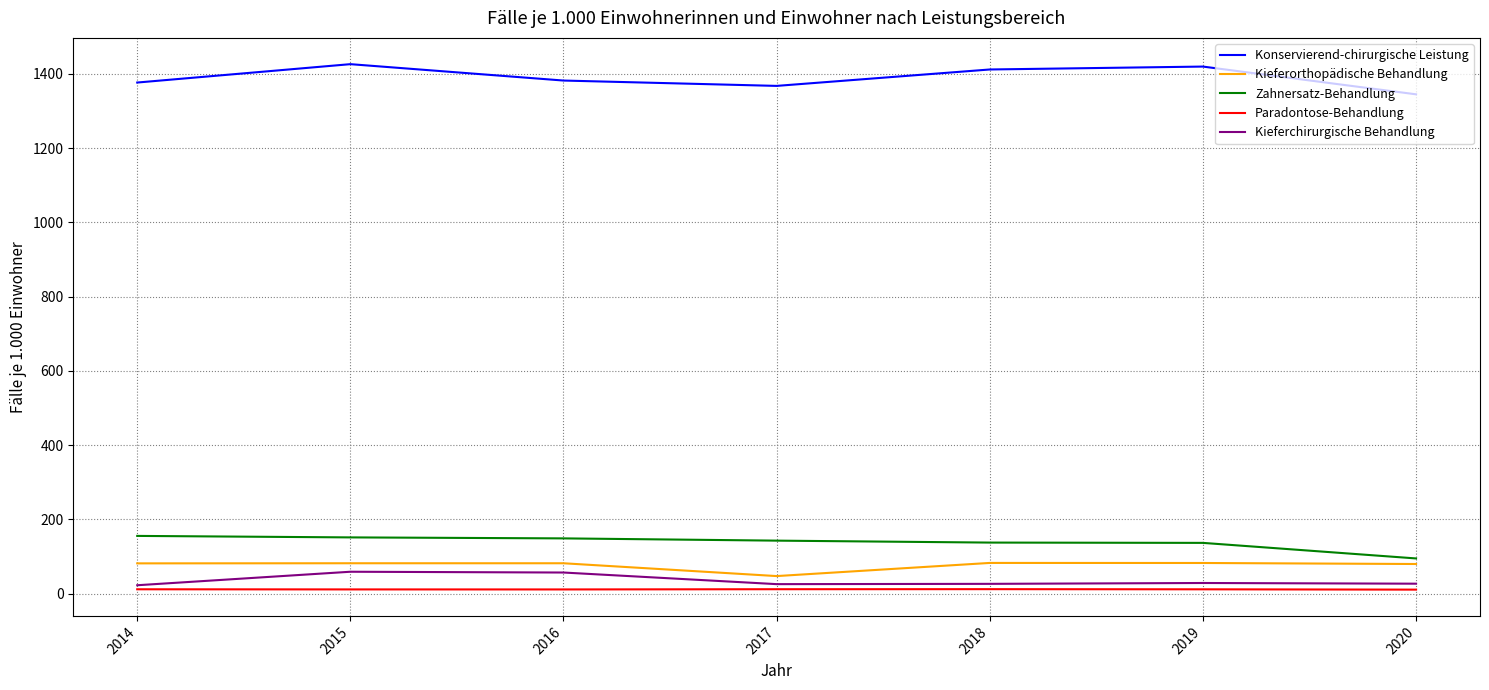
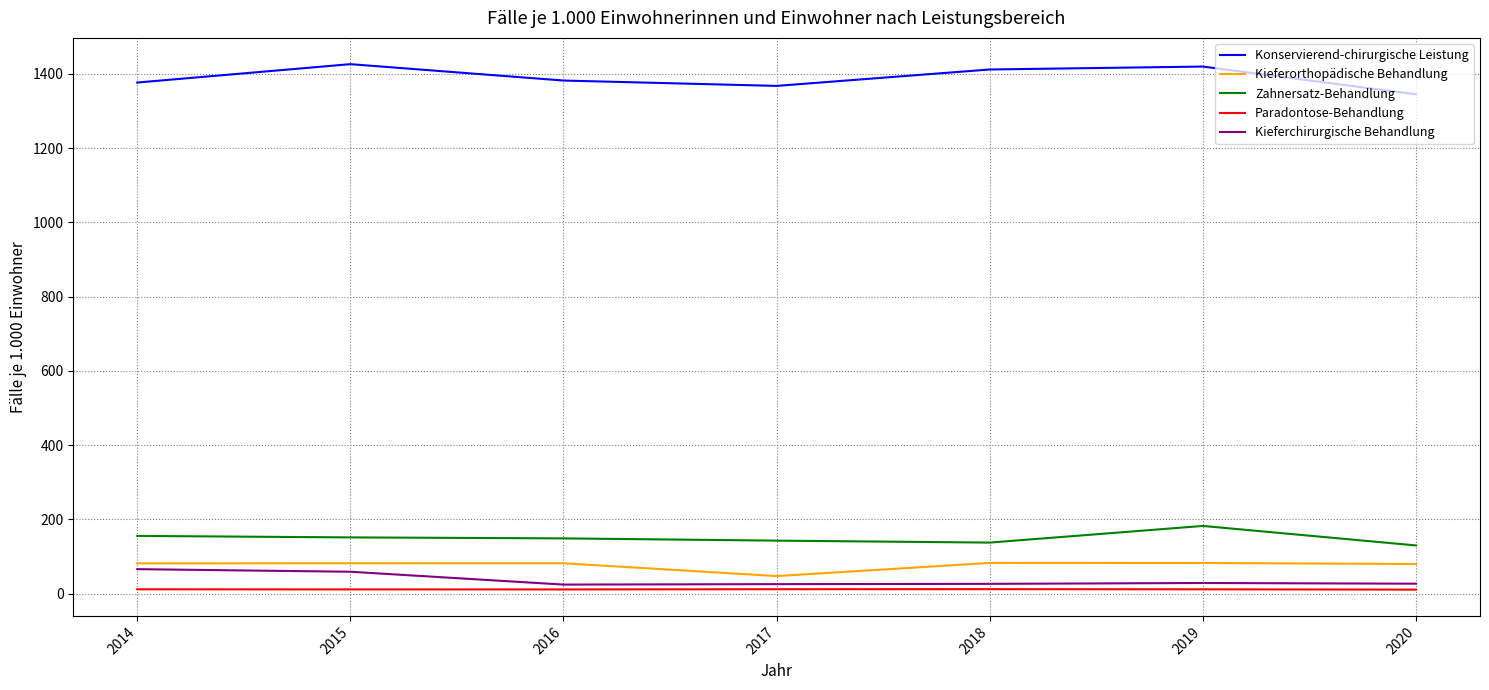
Kieferchirurgische Behandlung, 2014: 20 -> 70
Kieferchirurgische Behandlung, 2016: 60 -> 20
Zahnersatz-Behandlung, 2019: 140 -> 180
Zahnersatz-Behandlung, 2020: 100 -> 130
